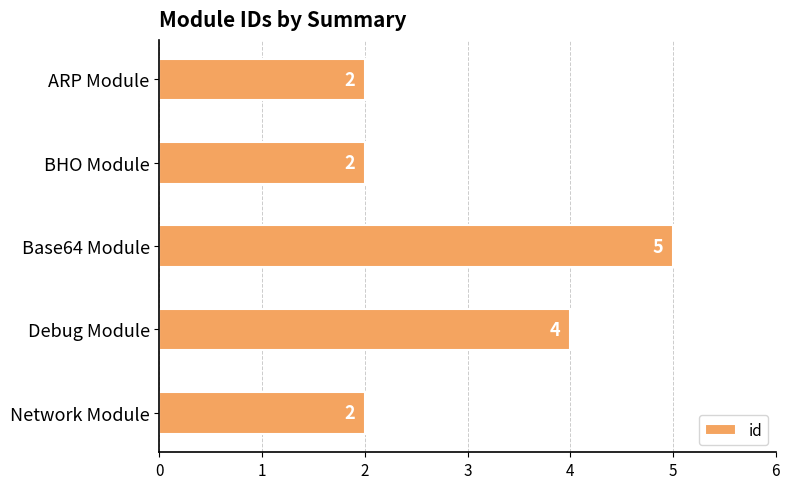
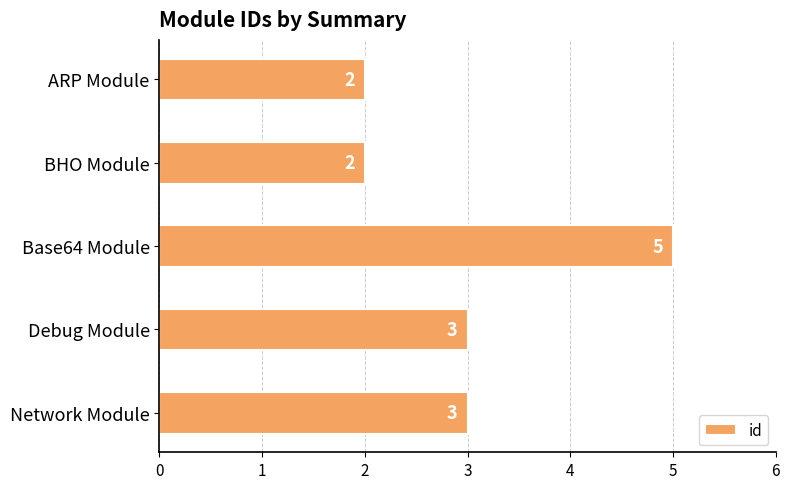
Debug Module: 4 -> 3
Network Module: 2 -> 3
